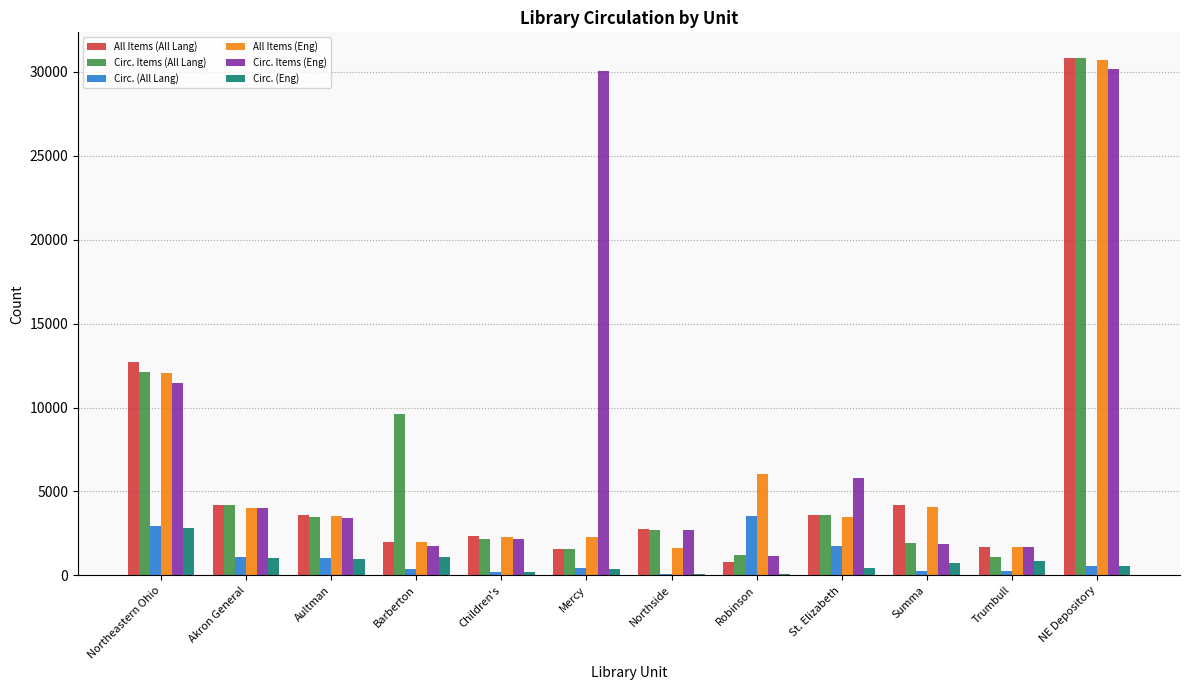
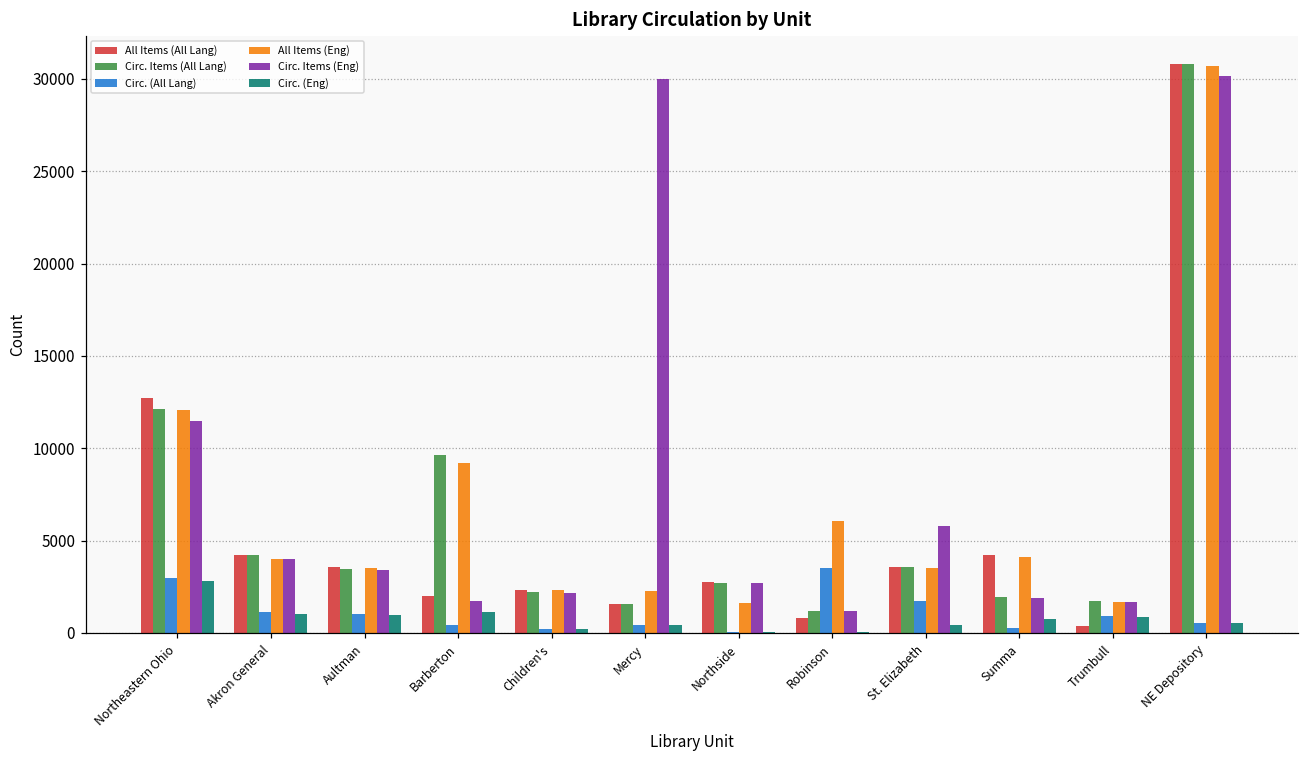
All Items (Eng), Barberton: 2000 -> 9200
All Items (All Lang), Trumbull: 1700 -> 400
Circ. Items (All Lang), Trumbull: 1100 -> 1700
Circ. (All Lang), Trumbull: 300 -> 900
